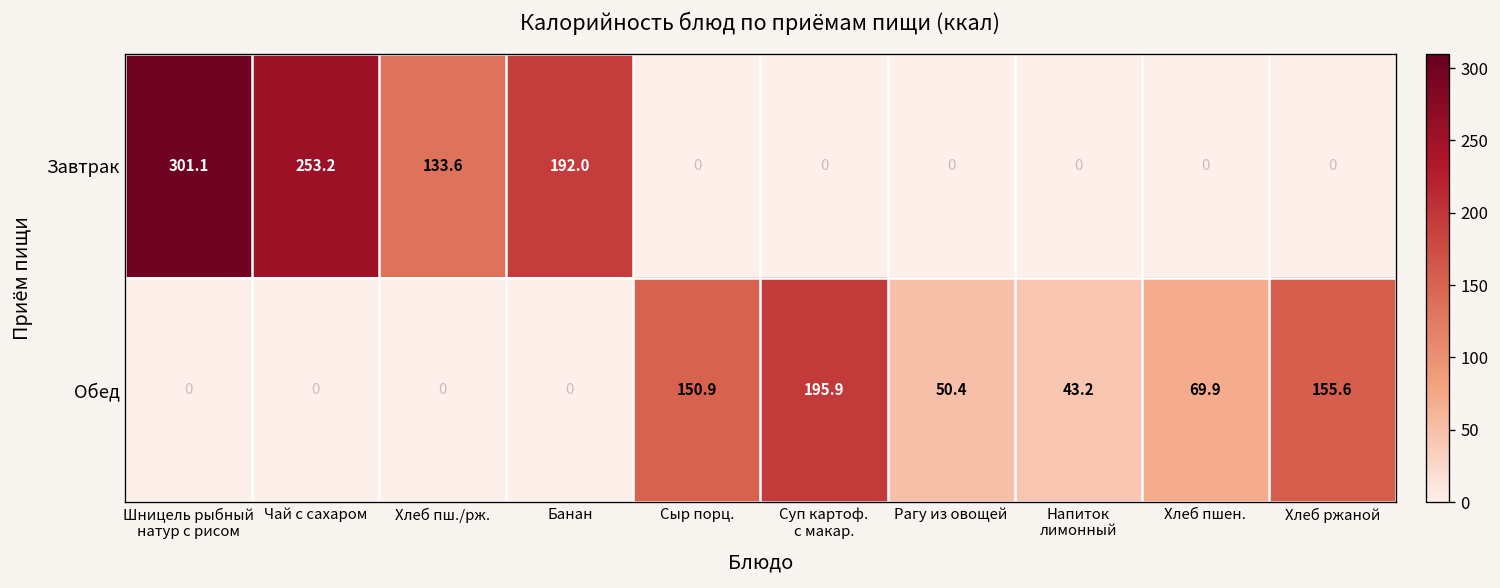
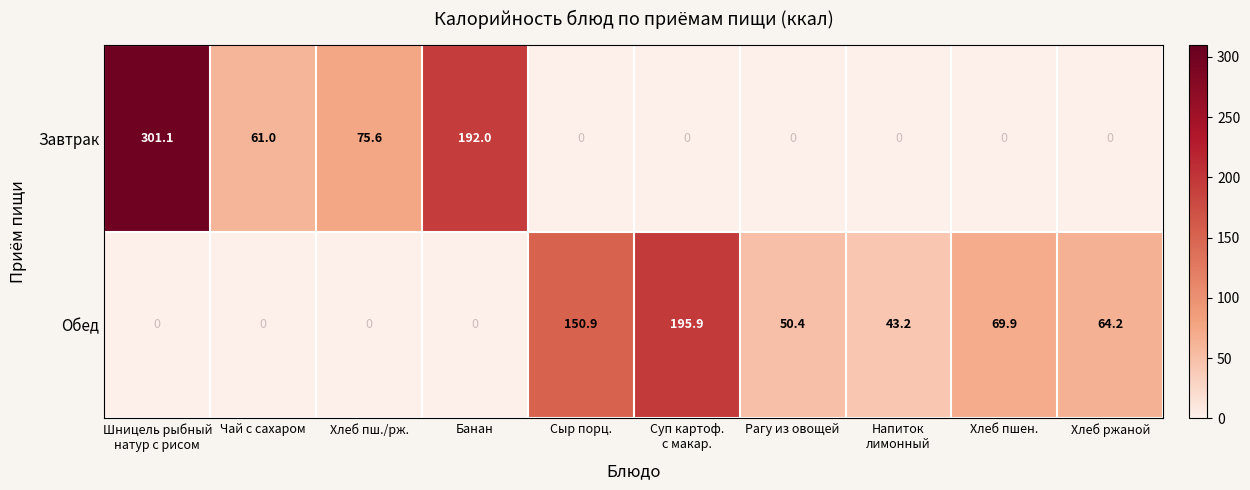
Завтрак, Чай с сахаром: 253.2 -> 61.0
Завтрак, Хлеб пш./рж.: 133.6 -> 75.6
Обед, Хлеб ржаной: 155.6 -> 64.2
